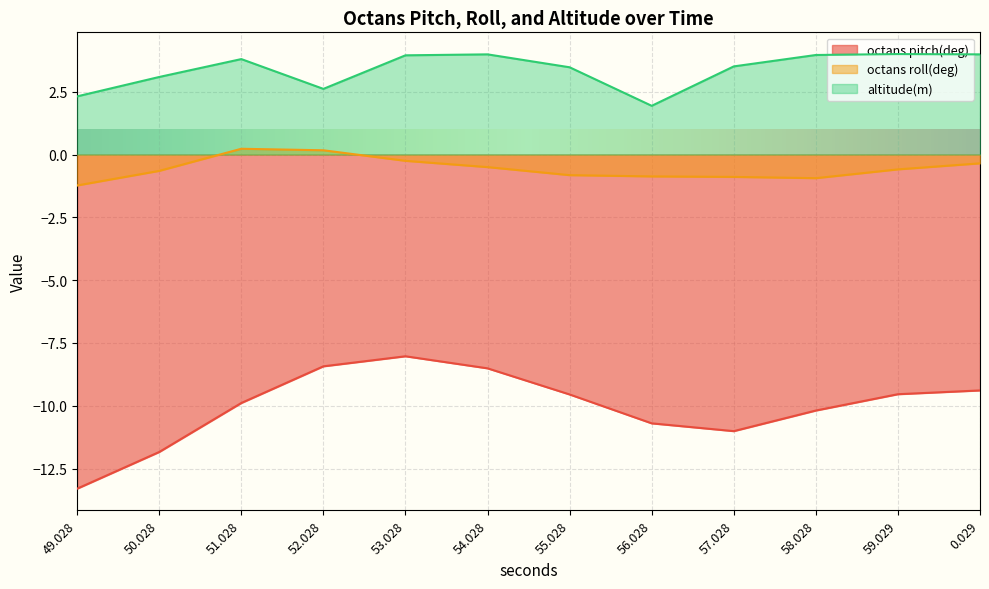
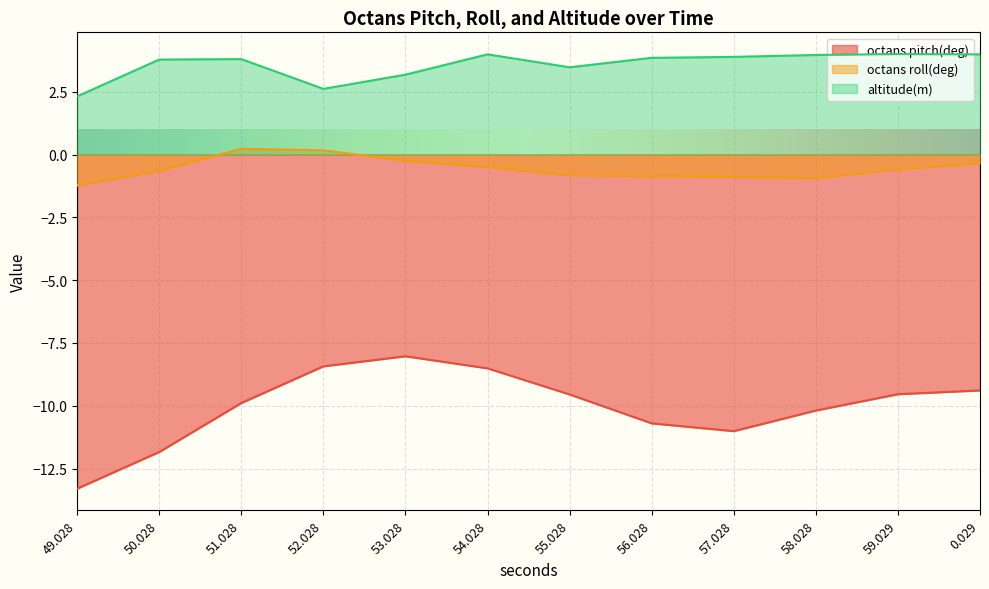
altitude(m), 50.028: 3.1 -> 3.8
altitude(m), 53.028: 4.0 -> 3.2
altitude(m), 56.028: 1.9 -> 3.9
altitude(m), 57.028: 3.5 -> 3.9
